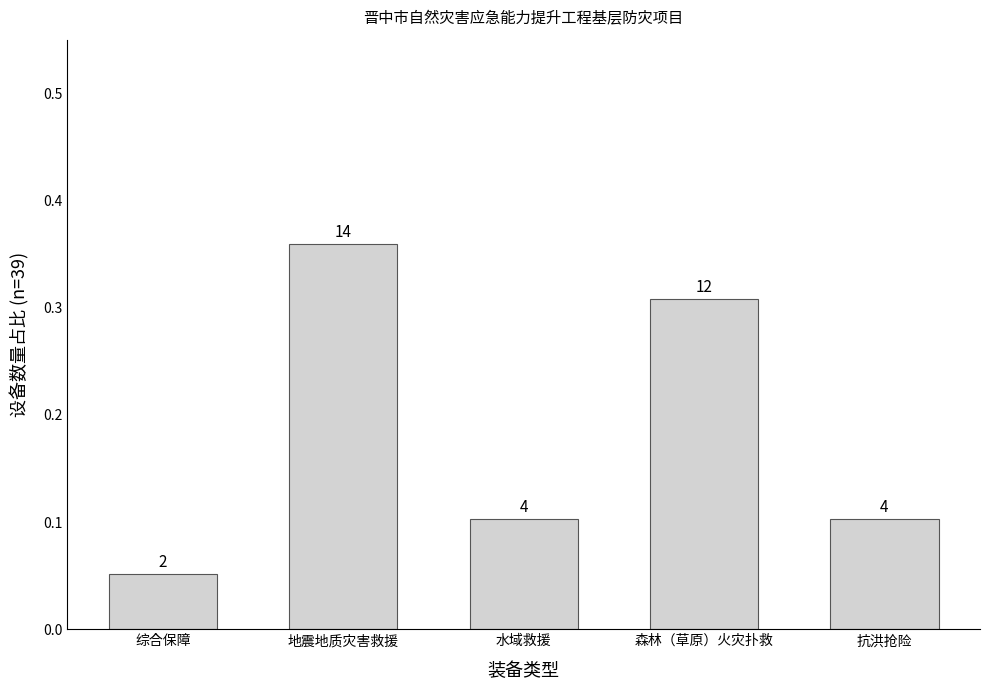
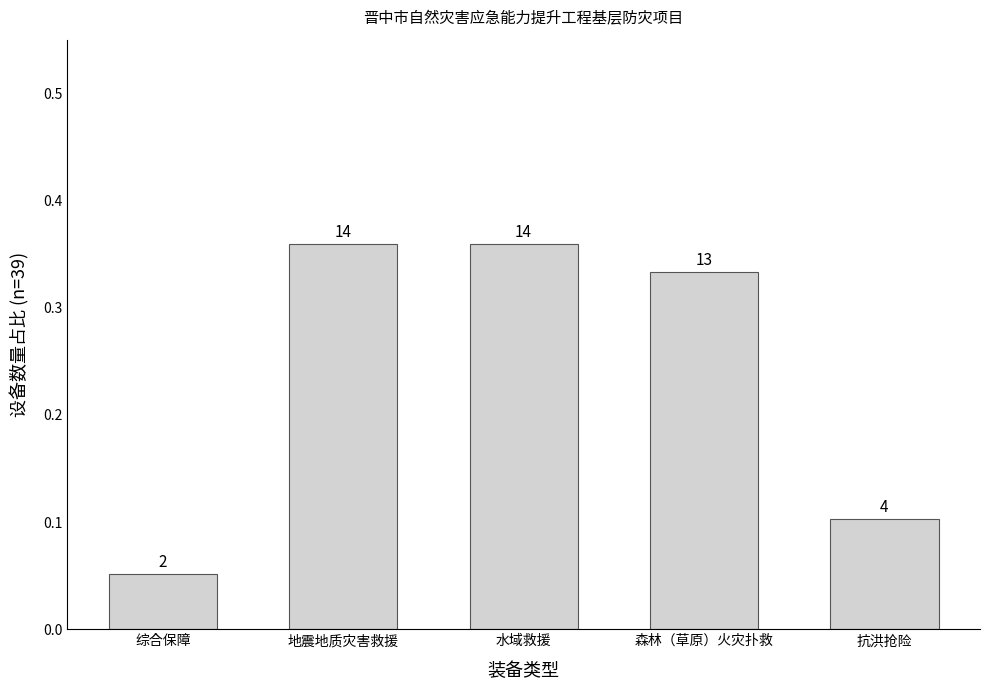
水域救援: 4 -> 14
森林（草原）火灾扑救: 12 -> 13
